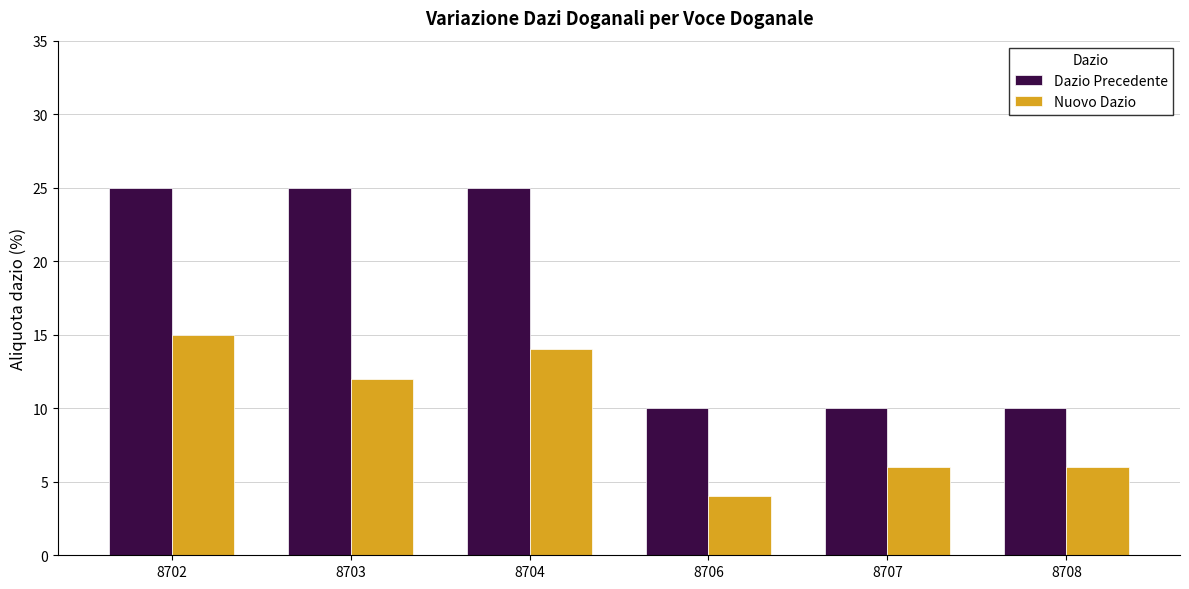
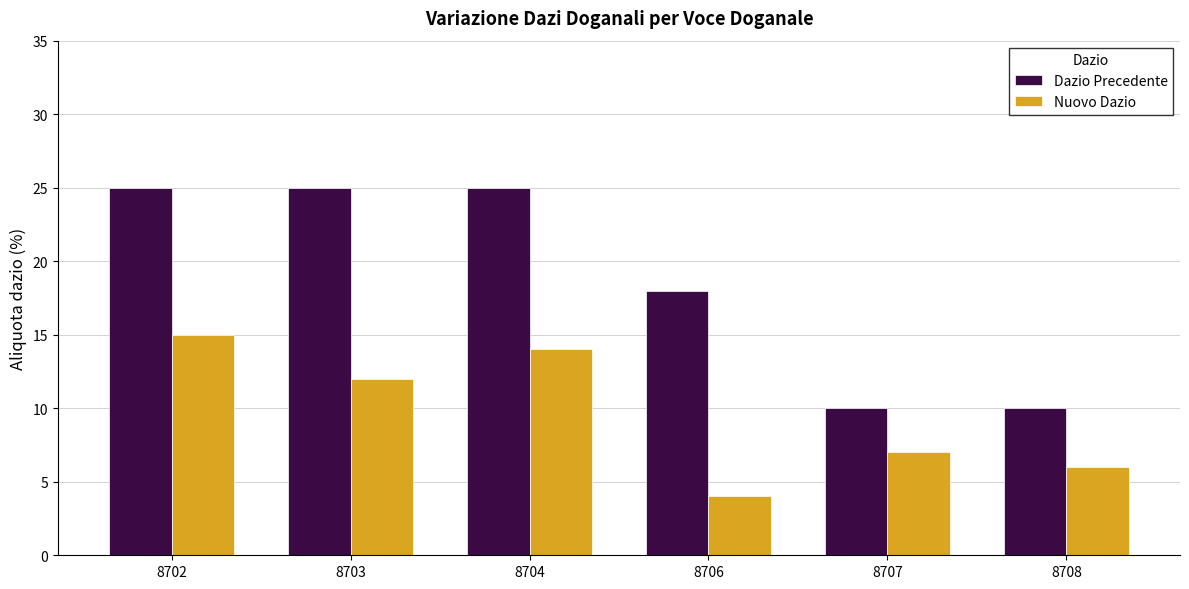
Dazio Precedente, 8706: 10 -> 18
Nuovo Dazio, 8707: 6 -> 7
